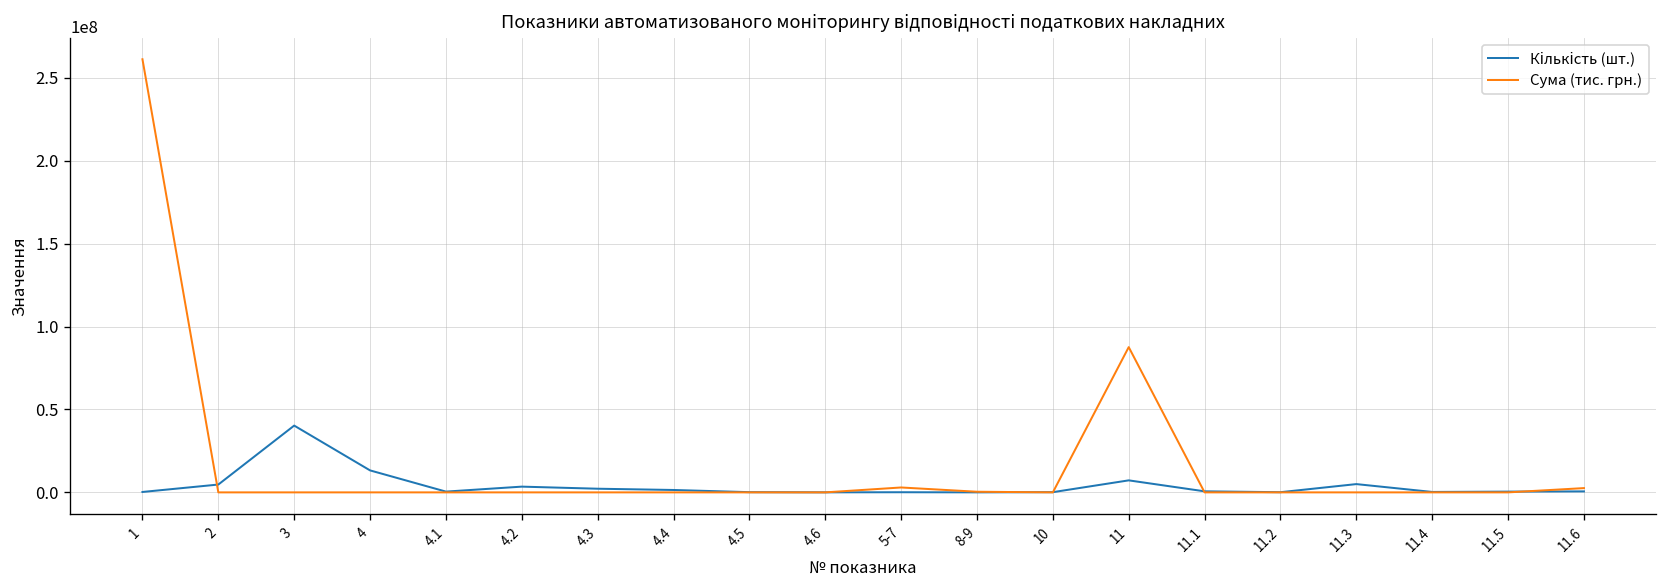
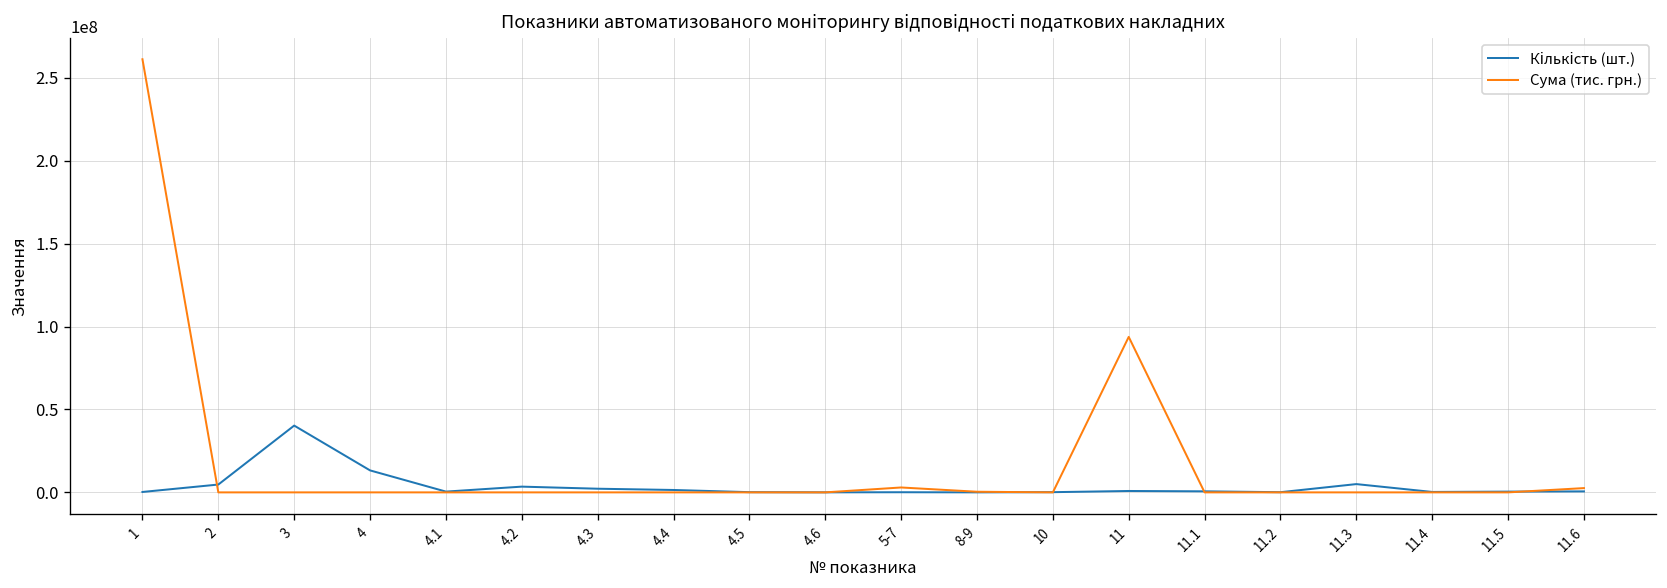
Кількість (шт.), 11: 7000000 -> 1000000
Сума (тис. грн.), 11: 88000000 -> 94000000
